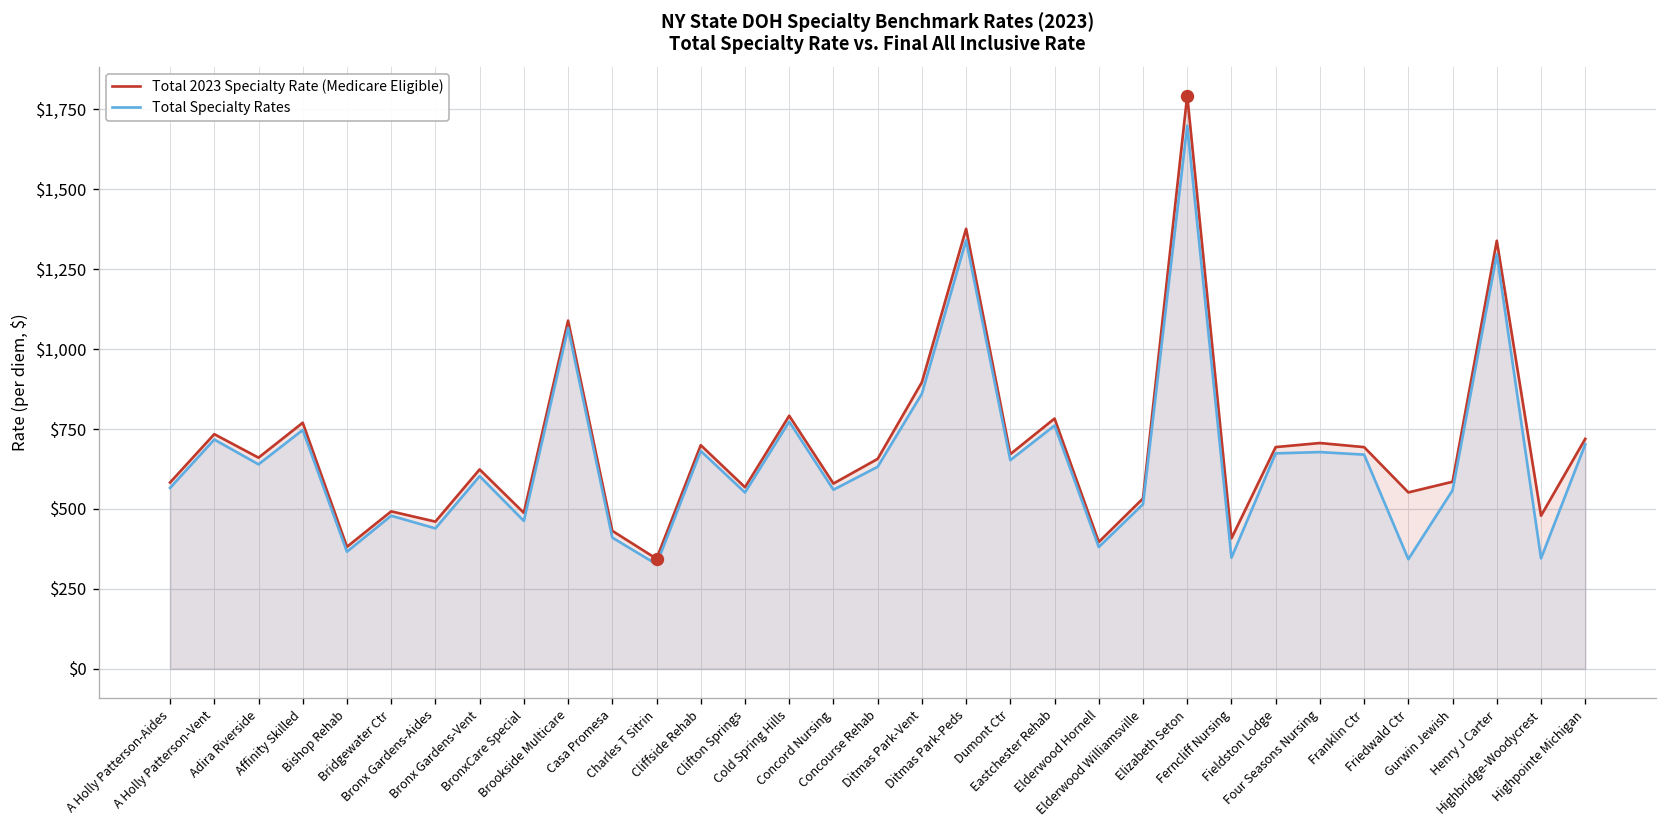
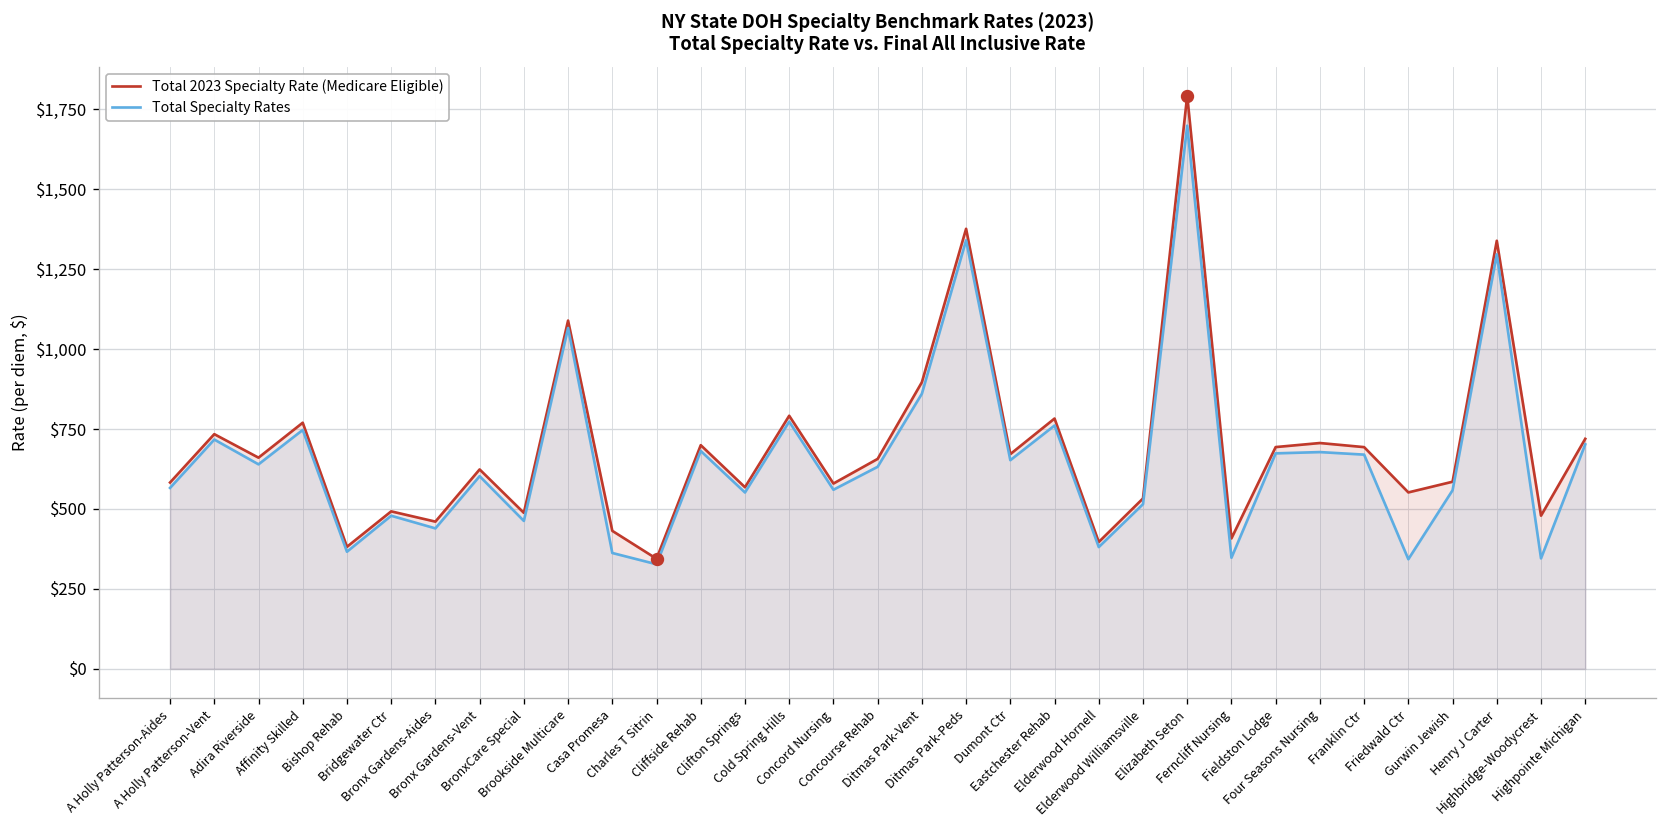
Total Specialty Rates, Casa Promesa: $410 -> $360
